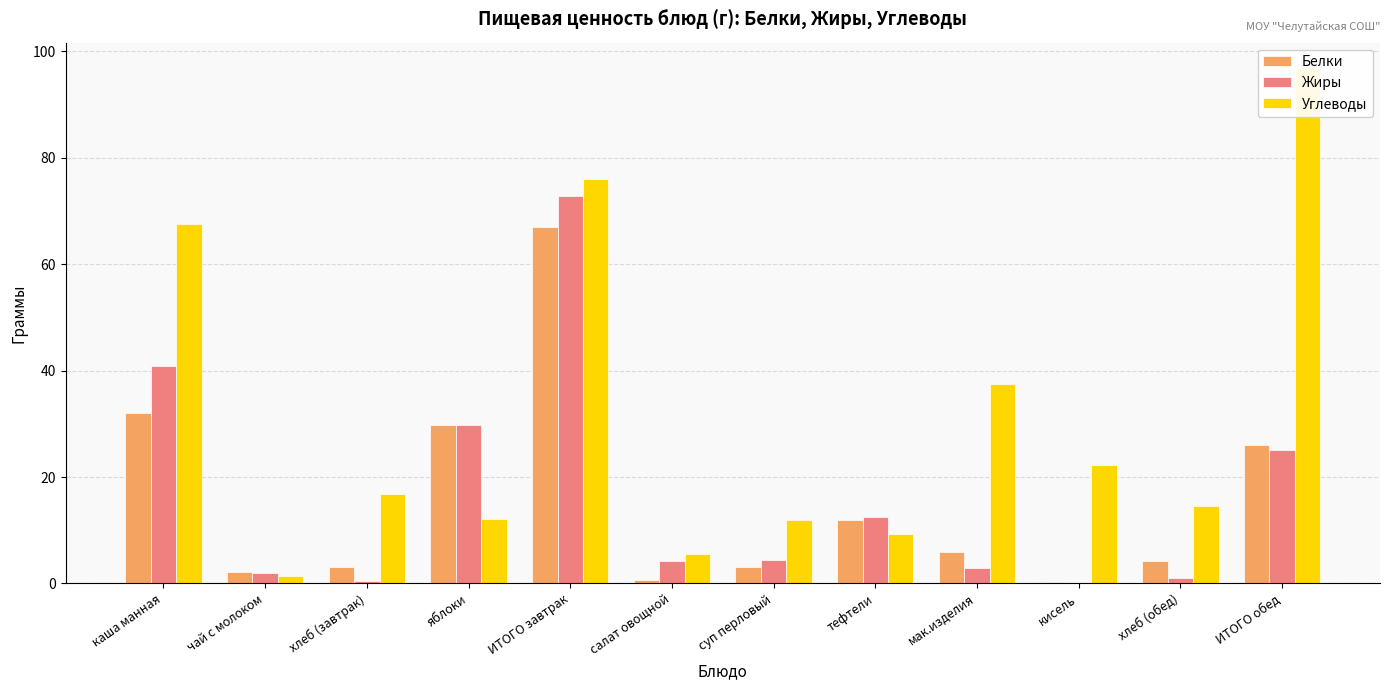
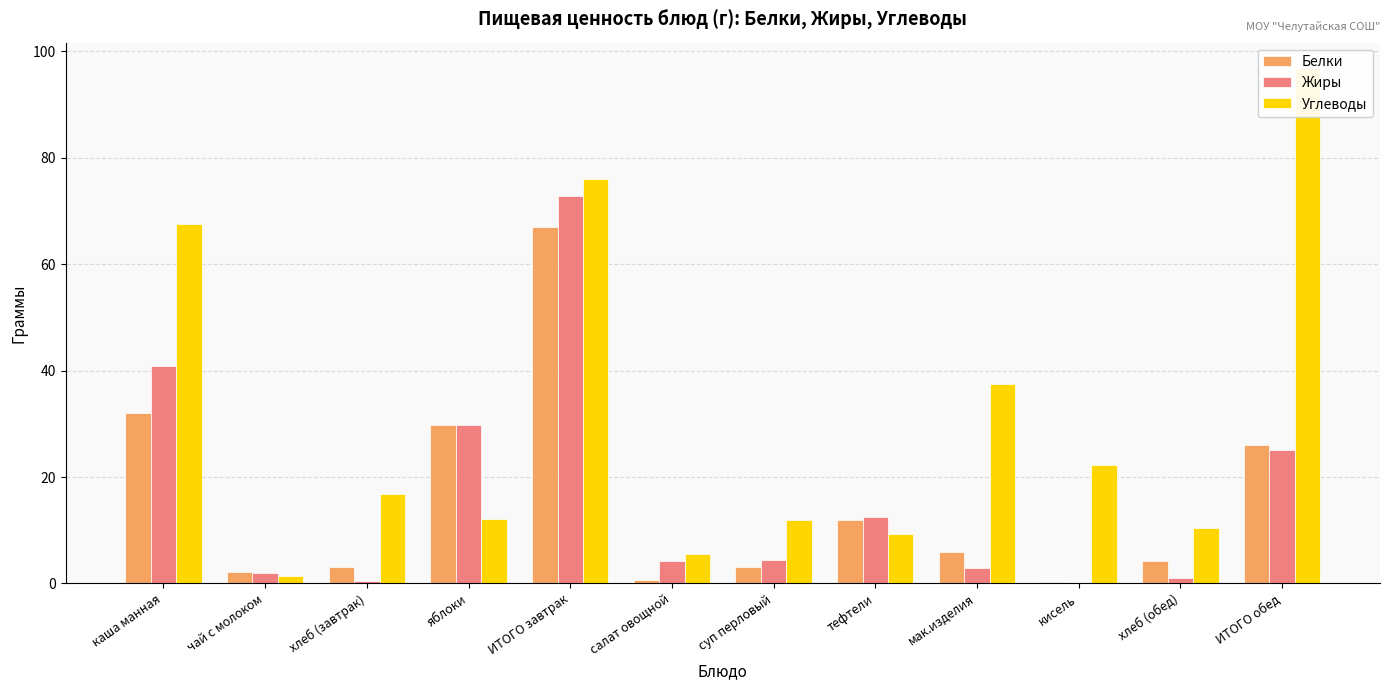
Углеводы, хлеб (обед): 14 -> 10
